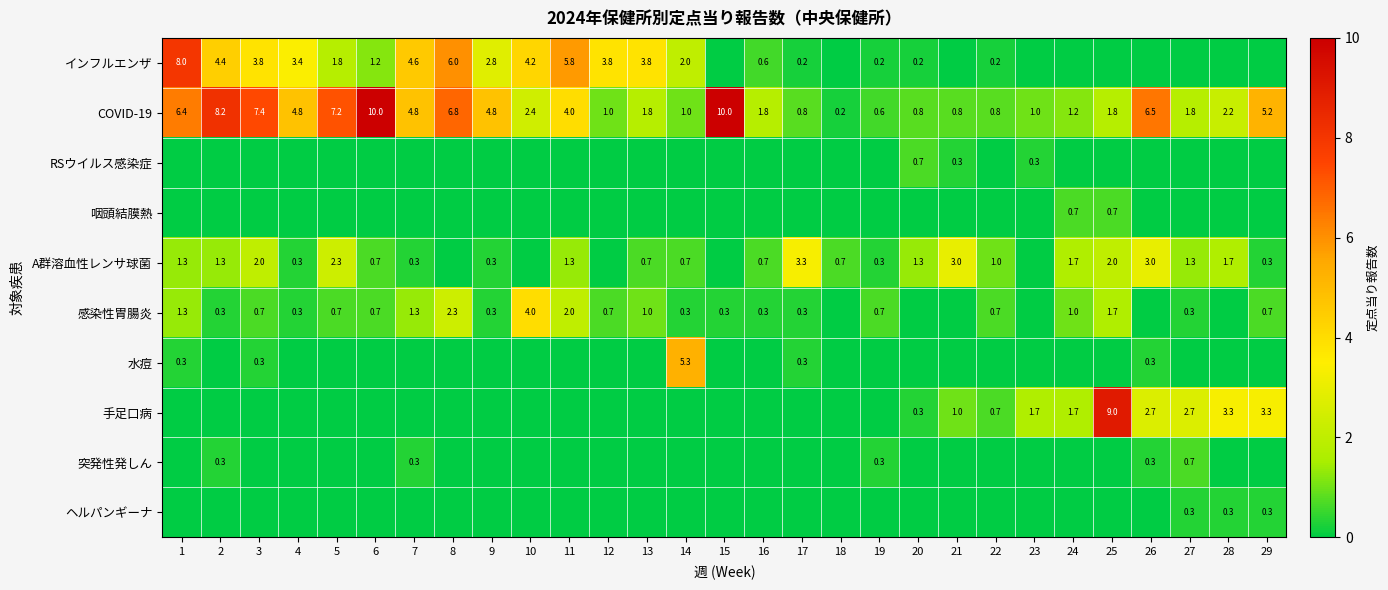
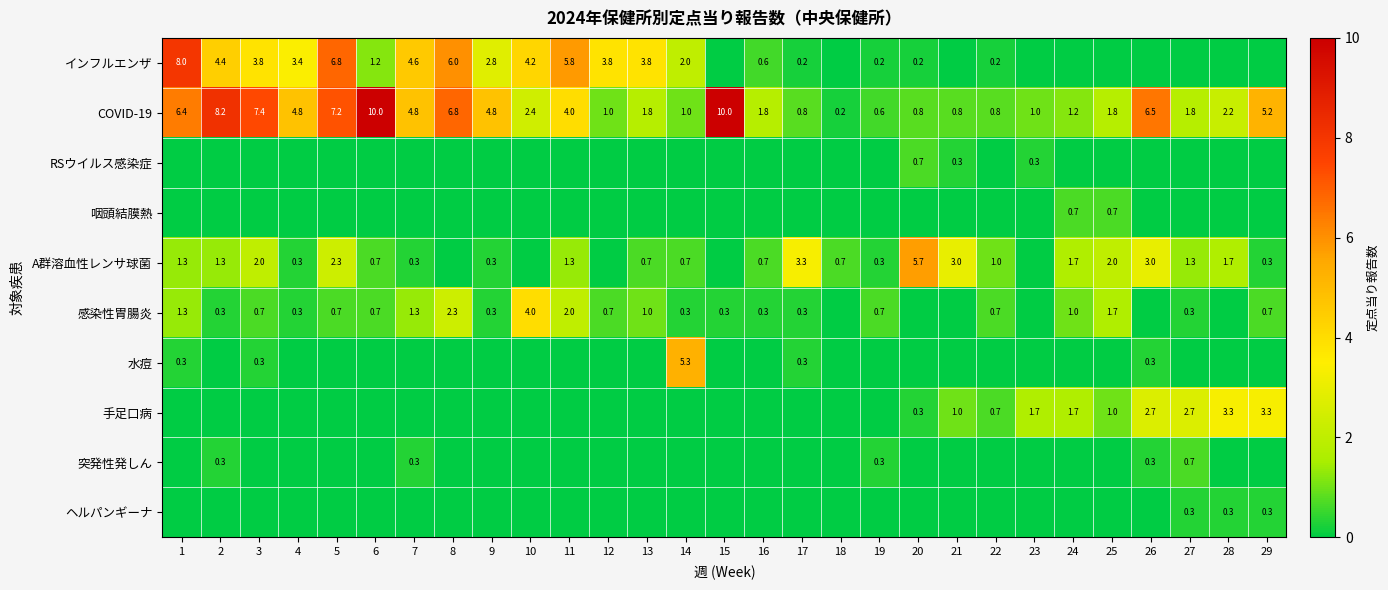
インフルエンザ, 5: 1.8 -> 6.8
A群溶血性レンサ球菌, 20: 1.3 -> 5.7
手足口病, 25: 9.0 -> 1.0
